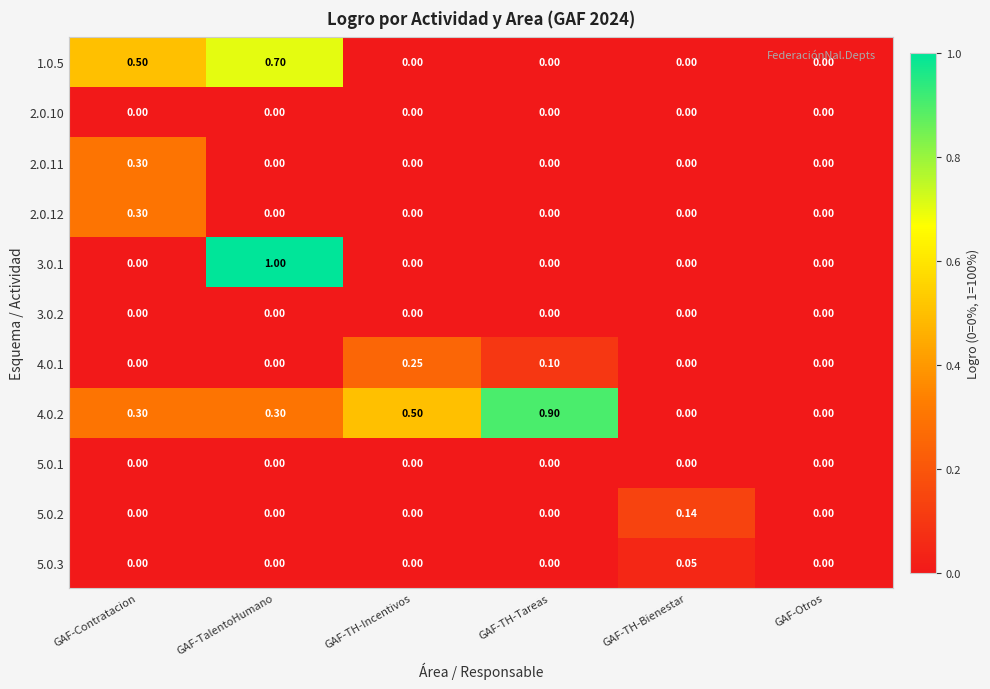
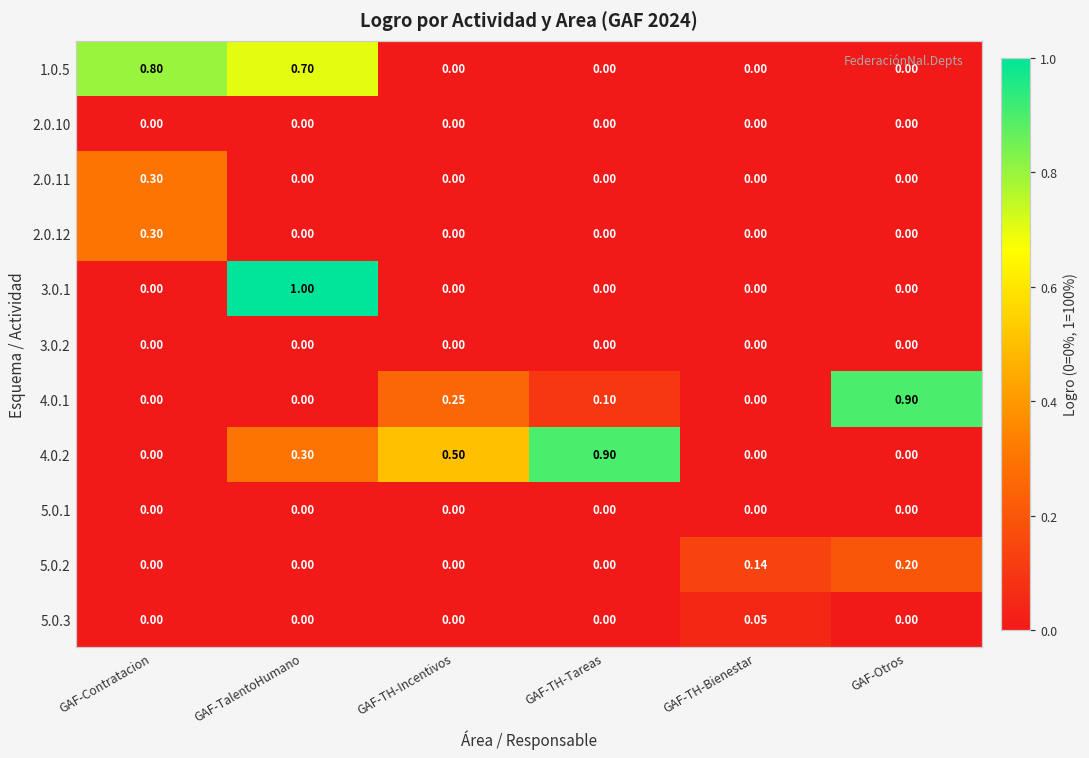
1.0.5, GAF-Contratacion: 0.50 -> 0.80
4.0.1, GAF-Otros: 0.00 -> 0.90
4.0.2, GAF-Contratacion: 0.30 -> 0.00
5.0.2, GAF-Otros: 0.00 -> 0.20
